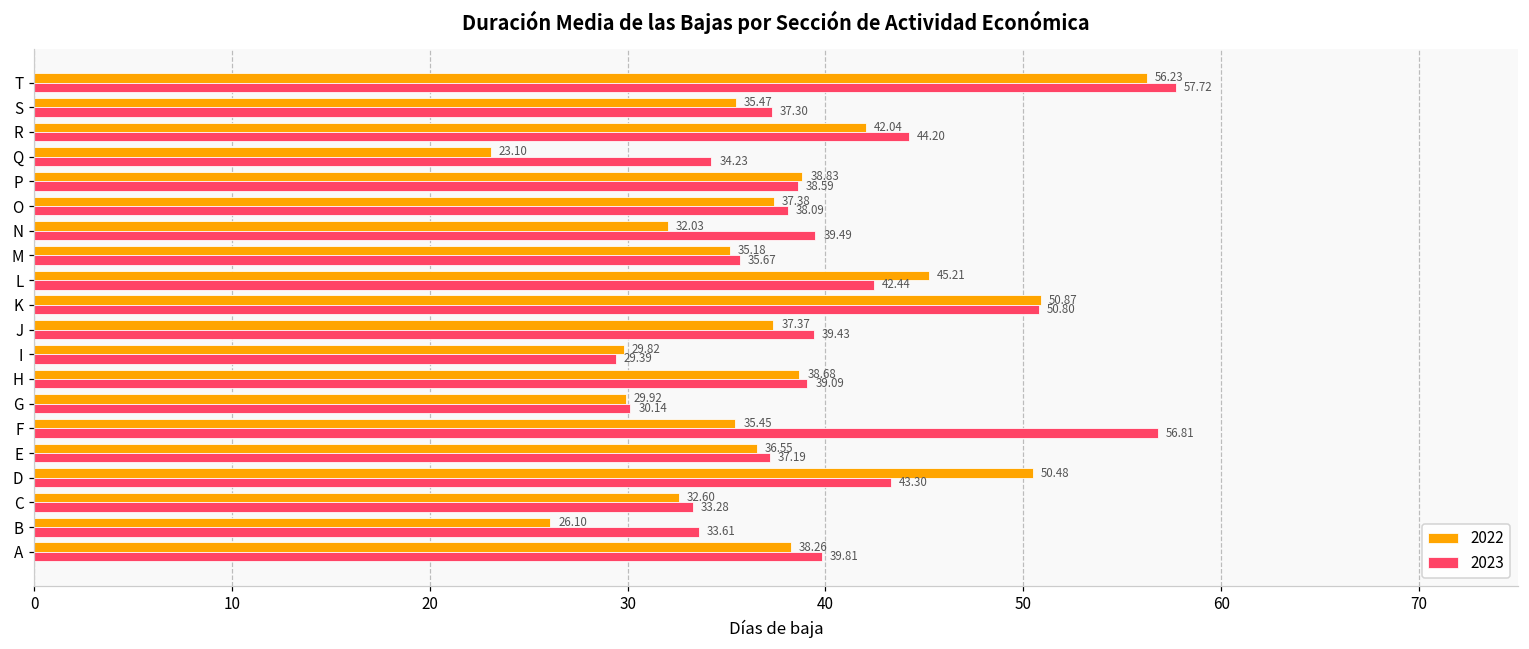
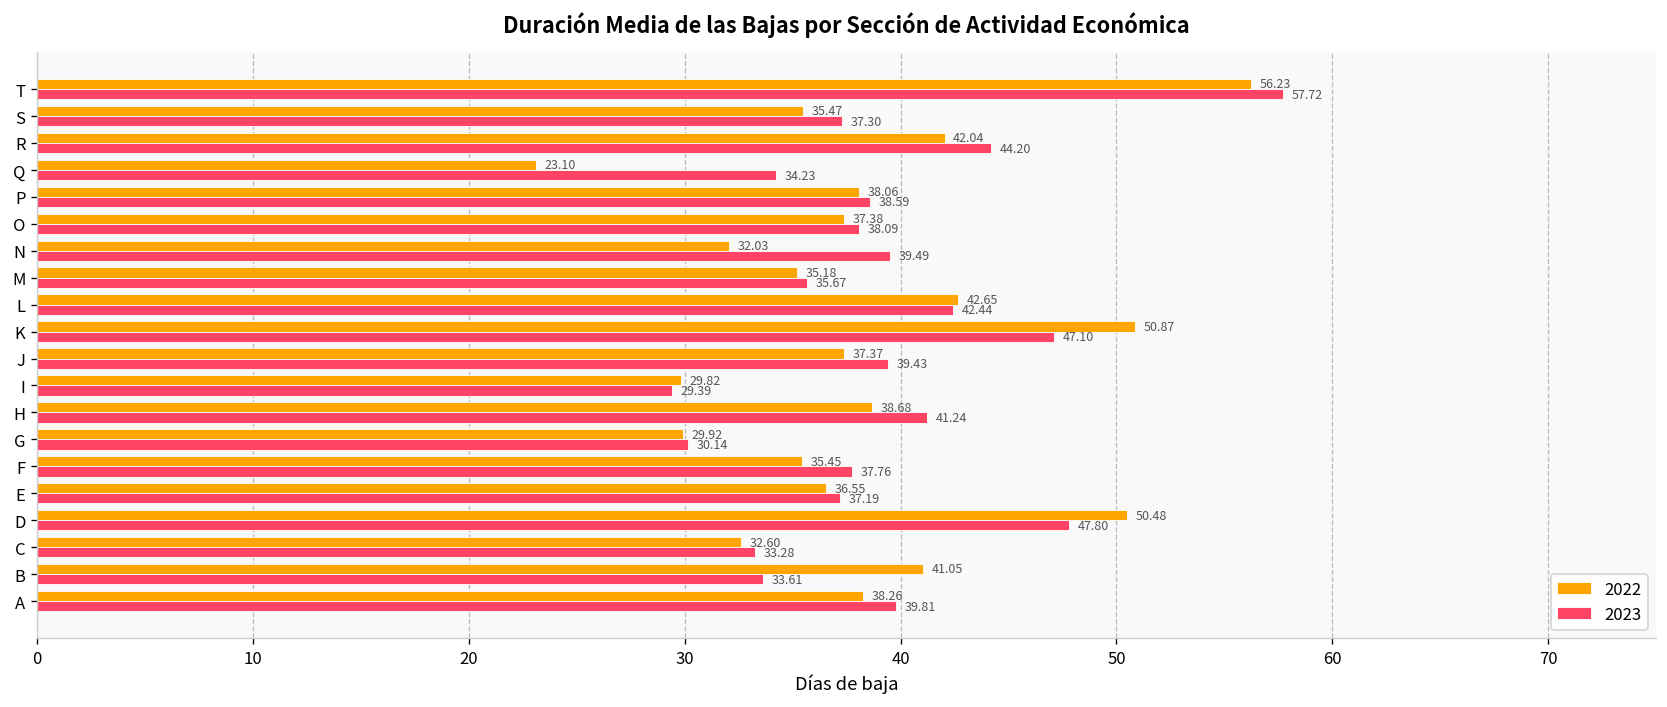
2022, P: 38.83 -> 38.06
2022, L: 45.21 -> 42.65
2023, K: 50.80 -> 47.10
2023, H: 39.09 -> 41.24
2023, F: 56.81 -> 37.76
2023, D: 43.30 -> 47.80
2022, B: 26.10 -> 41.05
